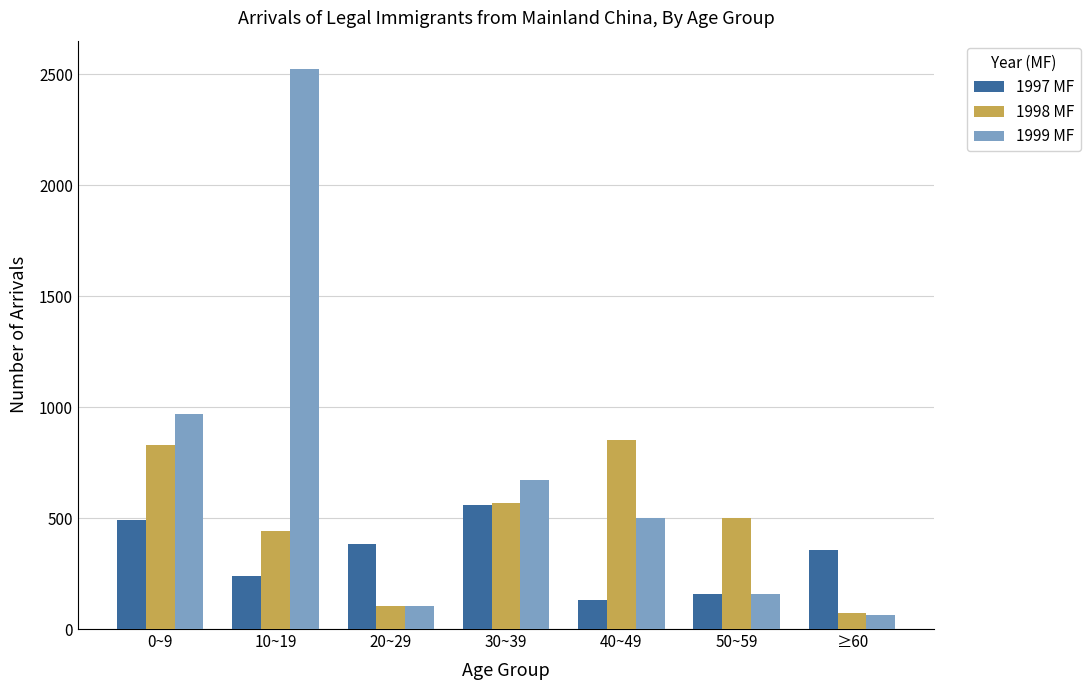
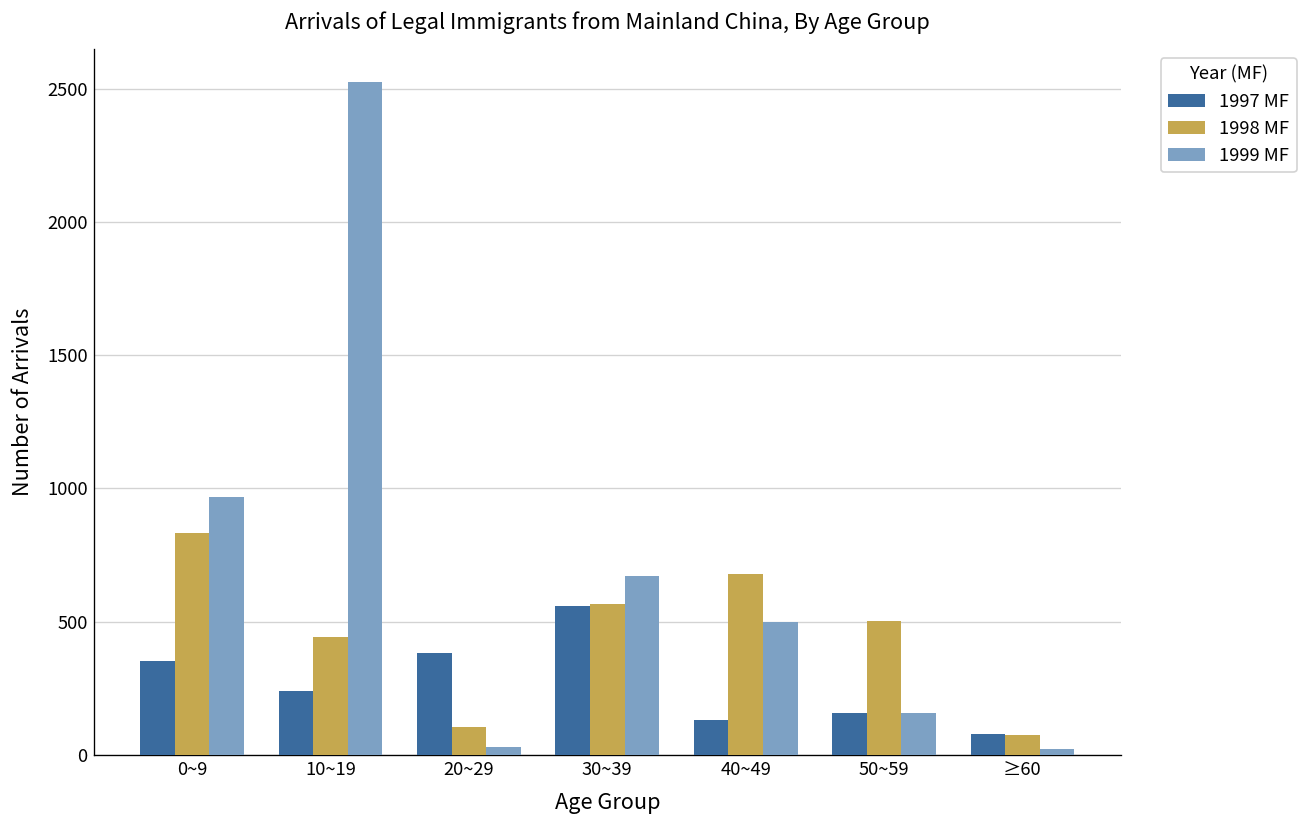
1997 MF, 0~9: 490 -> 350
1999 MF, 20~29: 100 -> 30
1998 MF, 40~49: 850 -> 680
1997 MF, ≥60: 360 -> 80
1999 MF, ≥60: 60 -> 20
